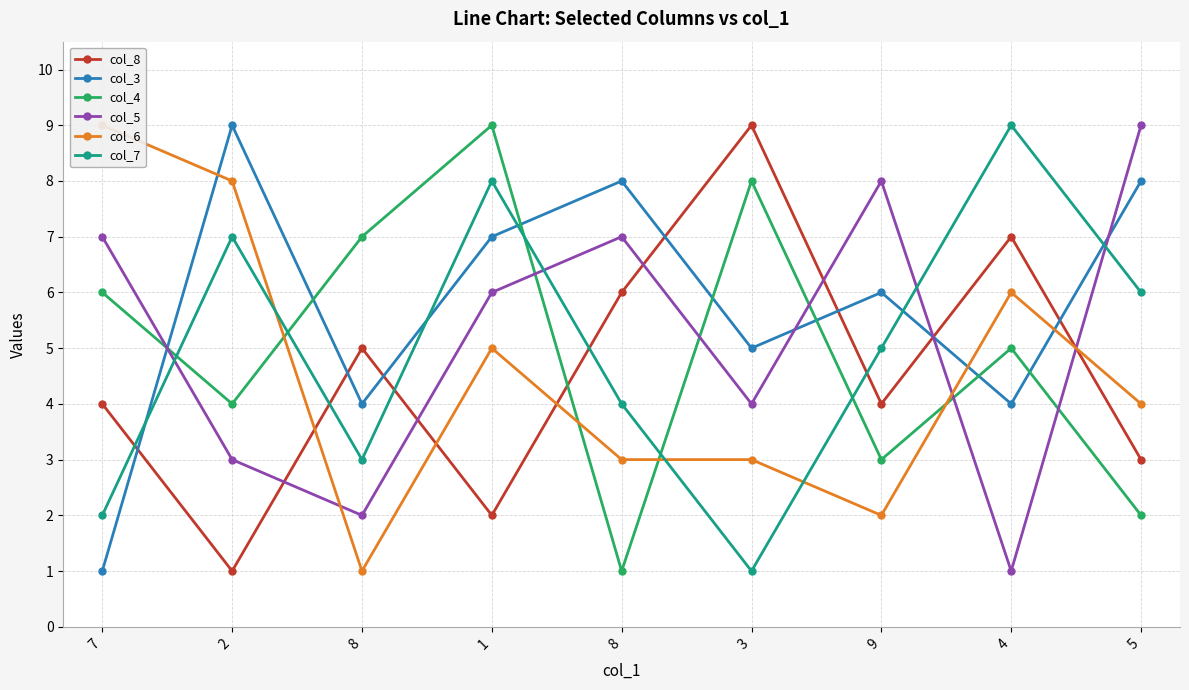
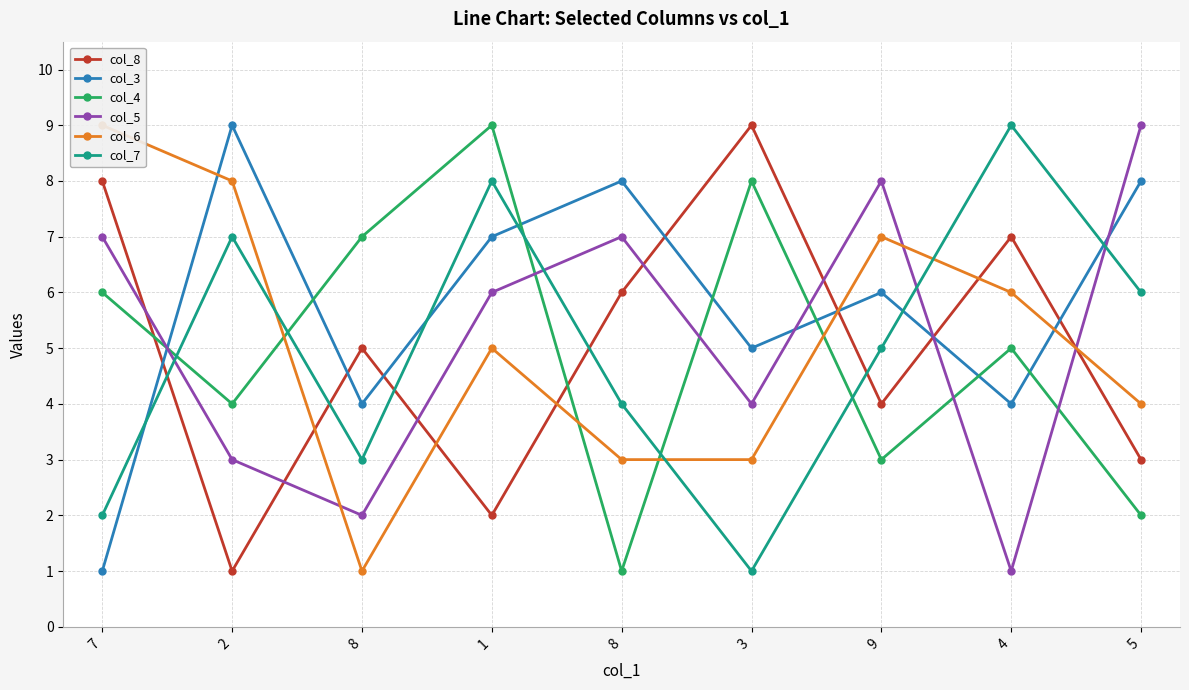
col_8, 7: 4 -> 8
col_6, 9: 2 -> 7
